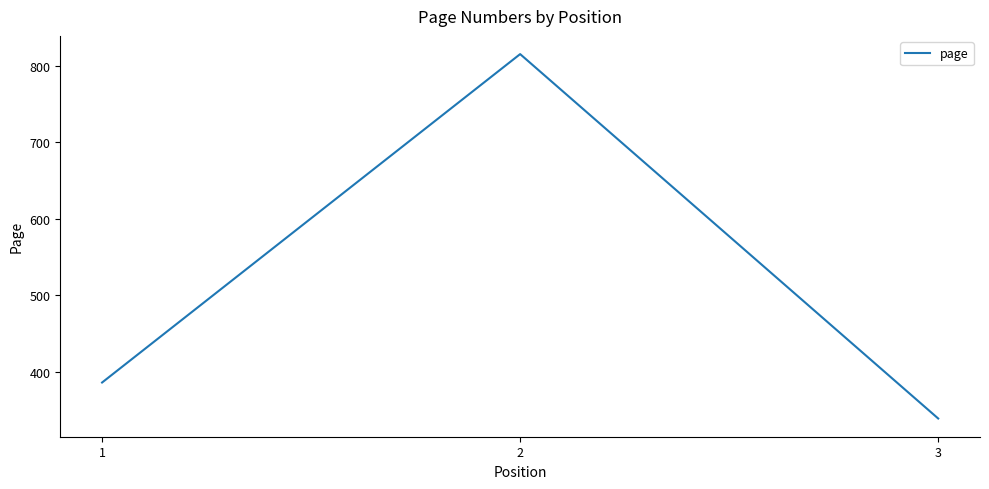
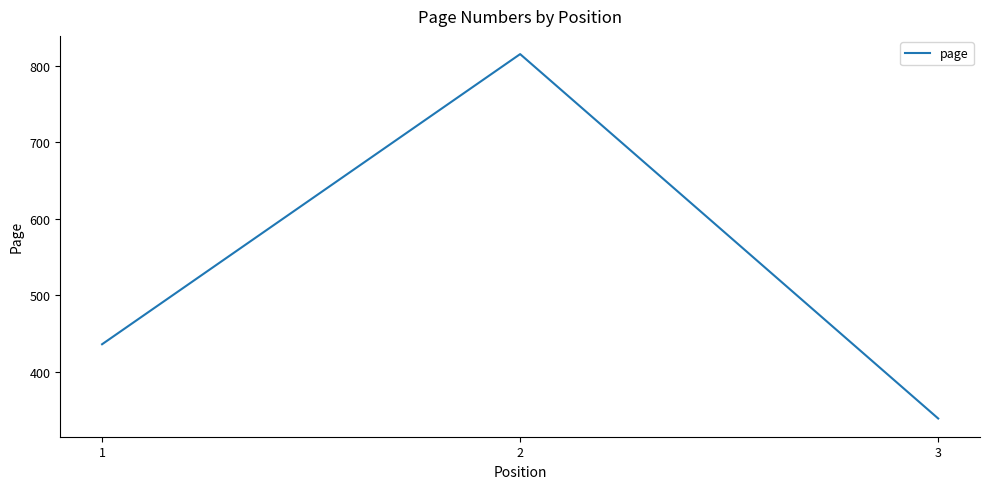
1: 390 -> 440
